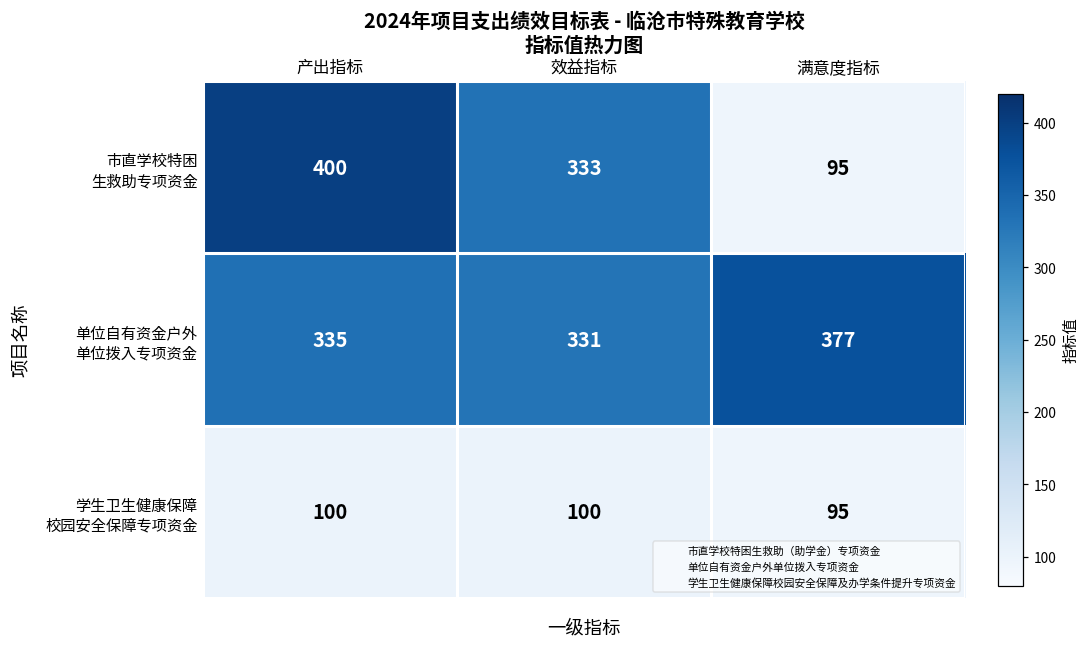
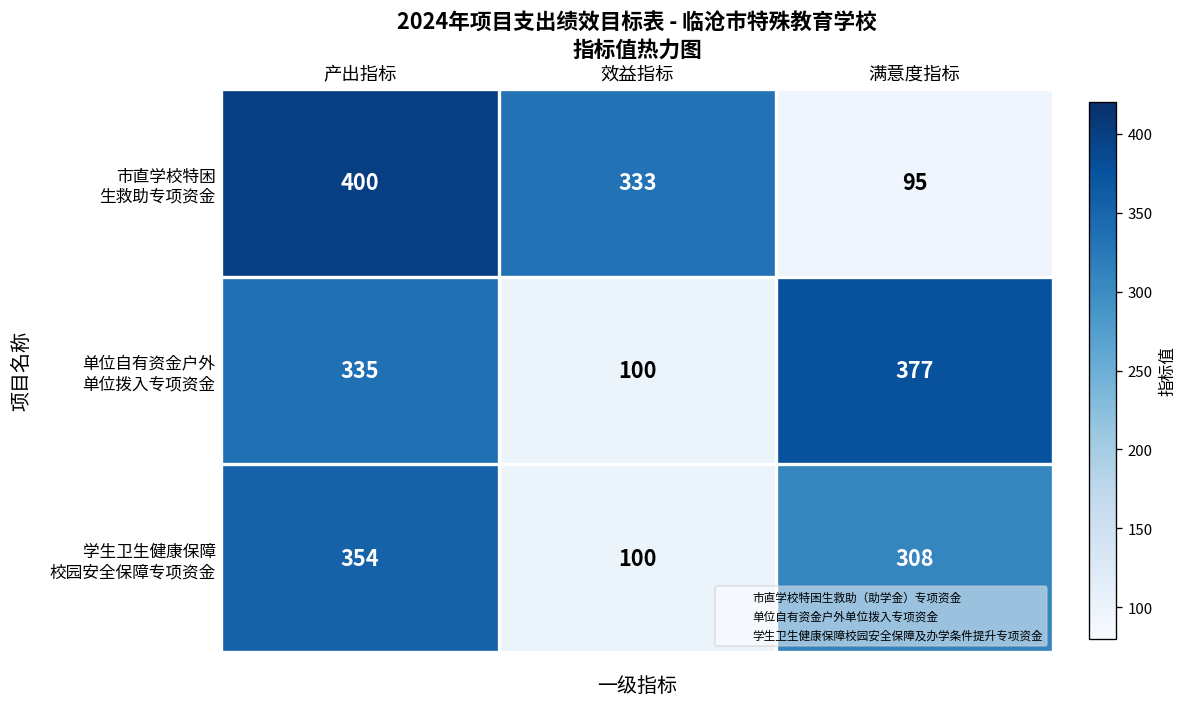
单位自有资金户外 单位拨入专项资金, 效益指标: 331 -> 100
学生卫生健康保障 校园安全保障专项资金, 产出指标: 100 -> 354
学生卫生健康保障 校园安全保障专项资金, 满意度指标: 95 -> 308
